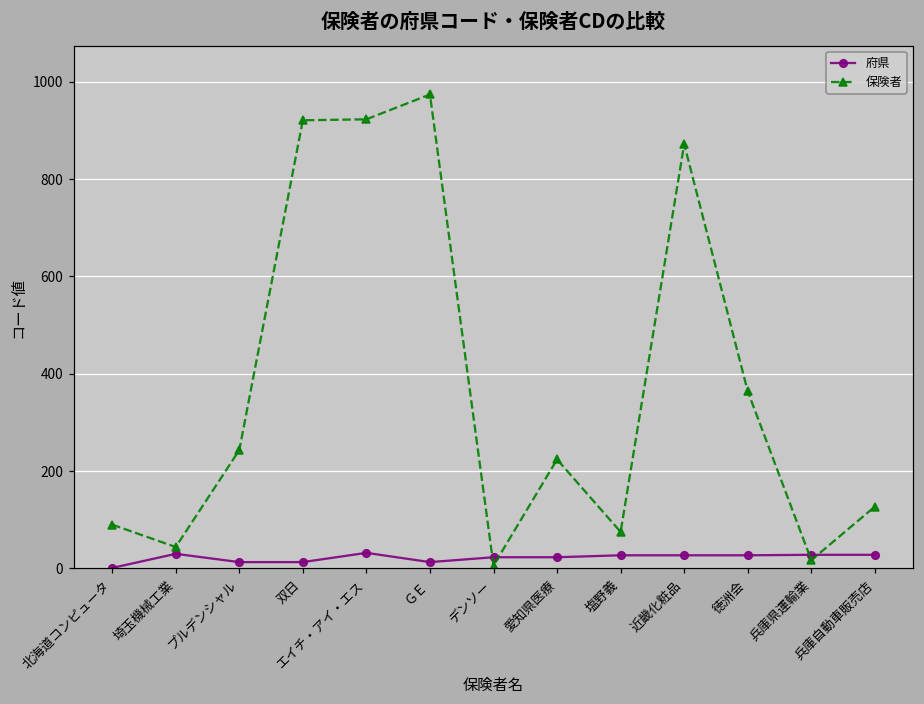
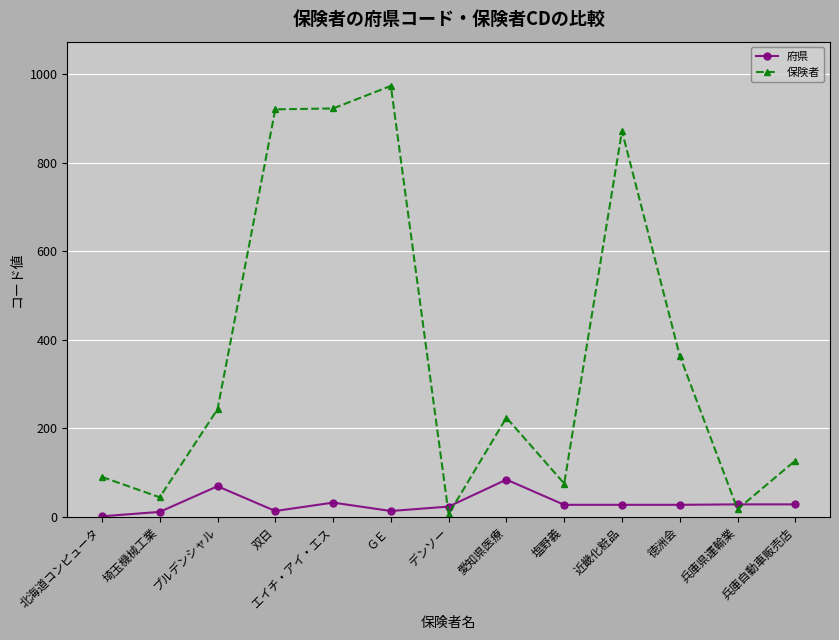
府県, 埼玉機械工業: 30 -> 10
府県, プルデンシャル: 10 -> 70
府県, 愛知県医療: 20 -> 80
